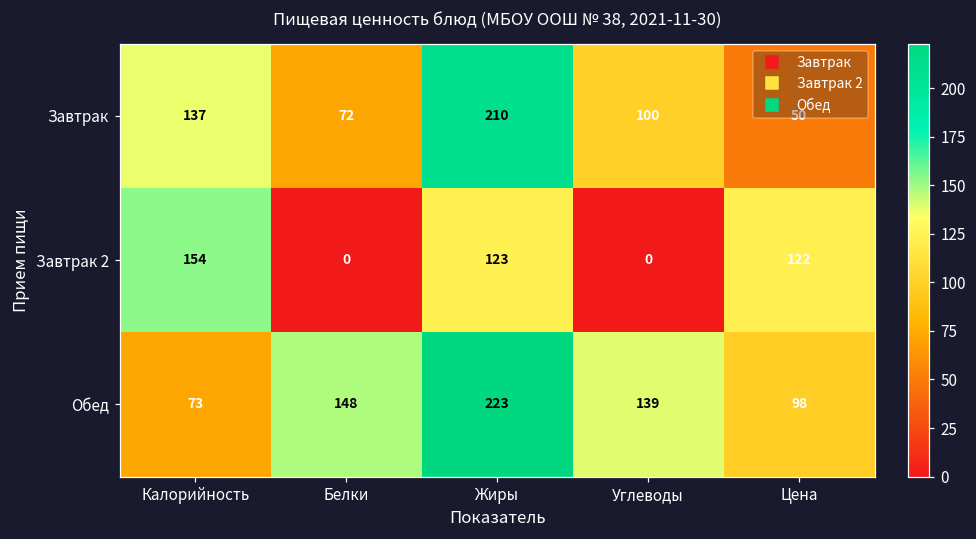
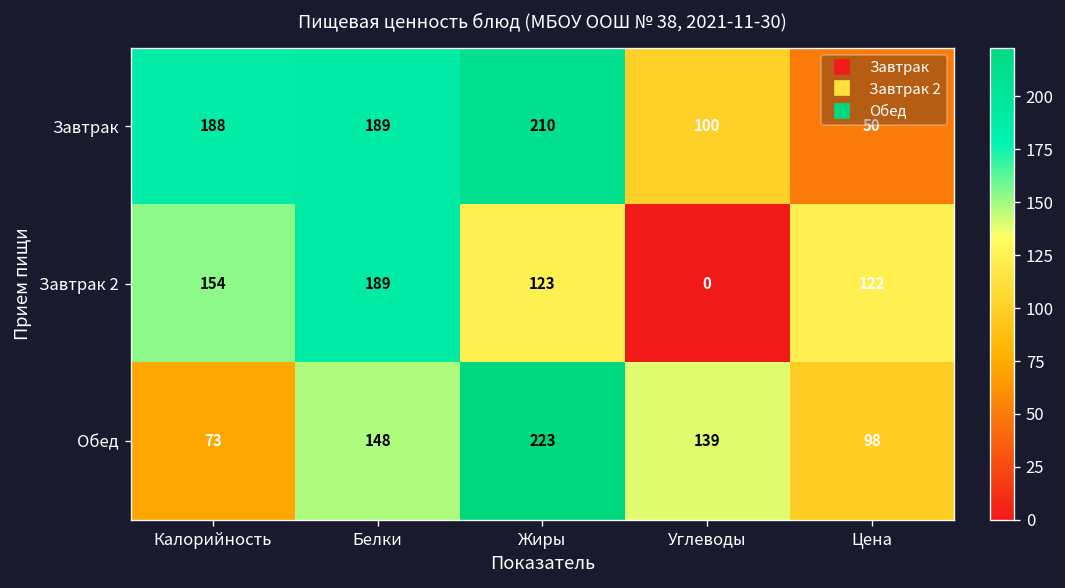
Завтрак, Калорийность: 137 -> 188
Завтрак, Белки: 72 -> 189
Завтрак 2, Белки: 0 -> 189
